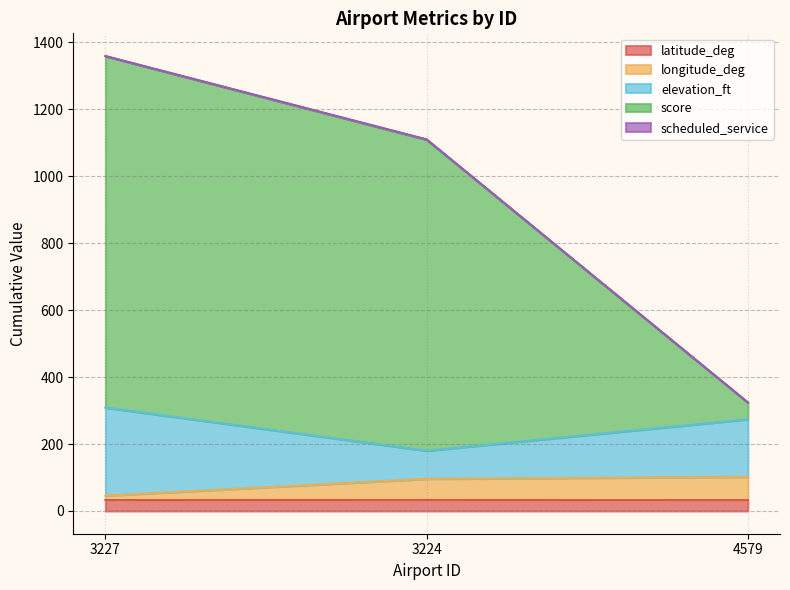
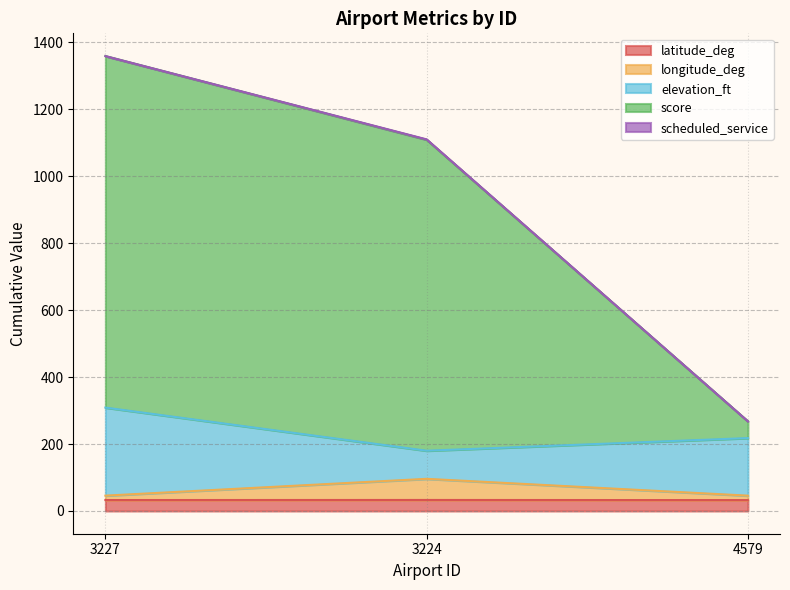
longitude_deg, 4579: 70 -> 10
